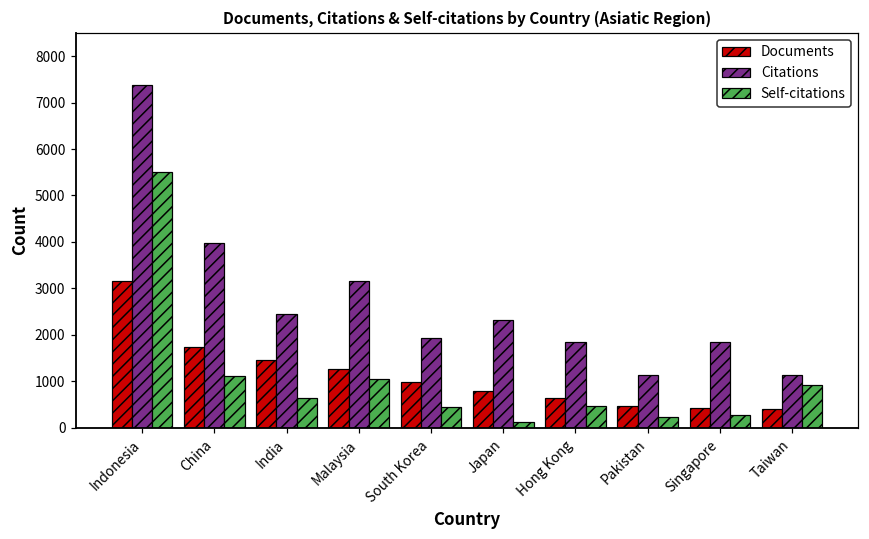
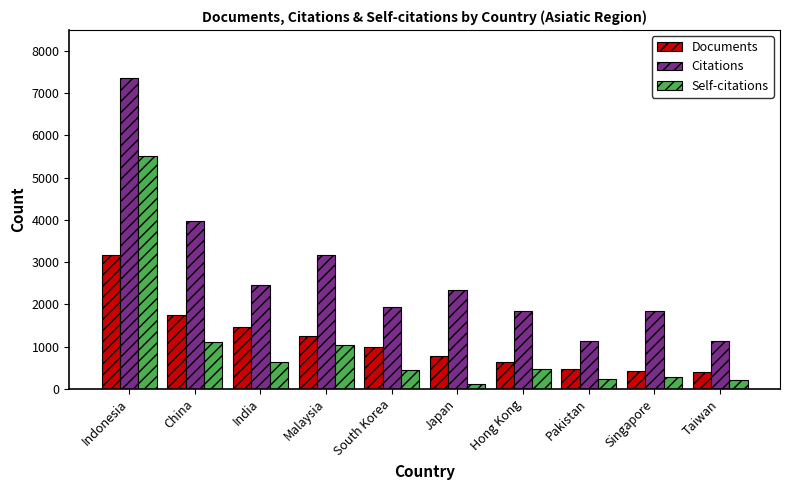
Self-citations, Taiwan: 900 -> 200
